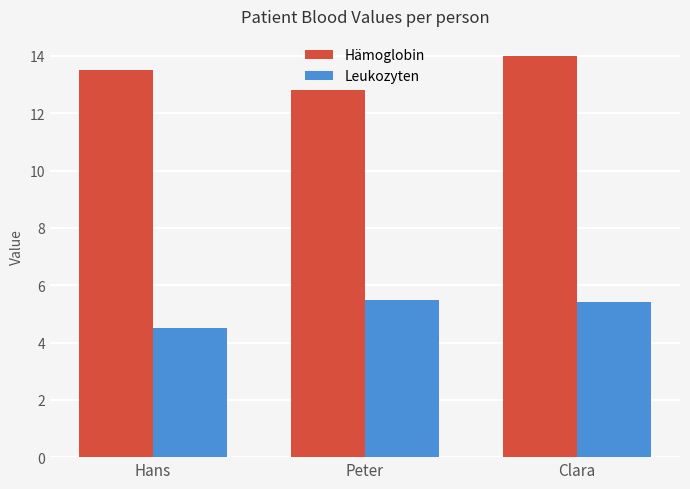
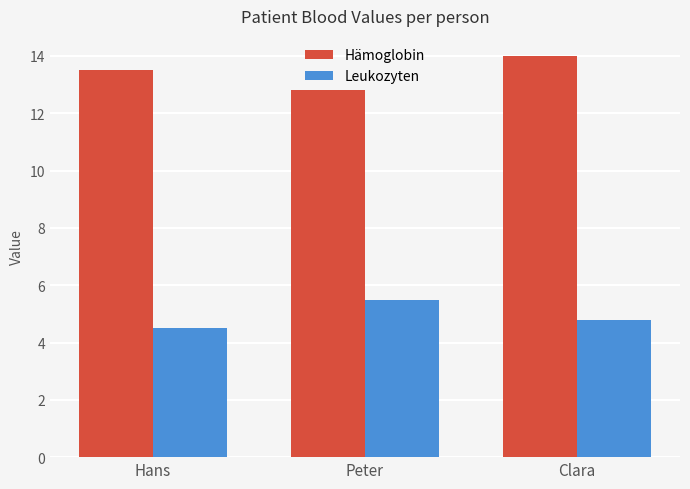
Leukozyten, Clara: 5.4 -> 4.8
